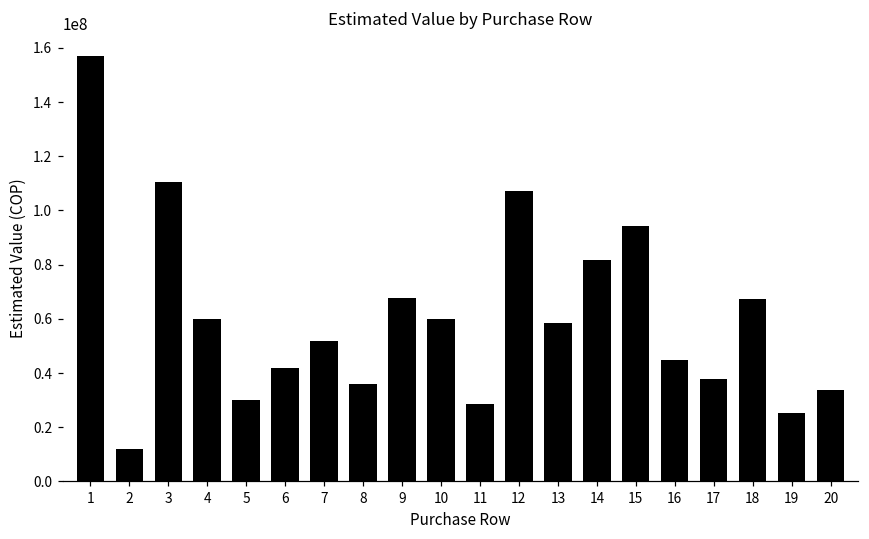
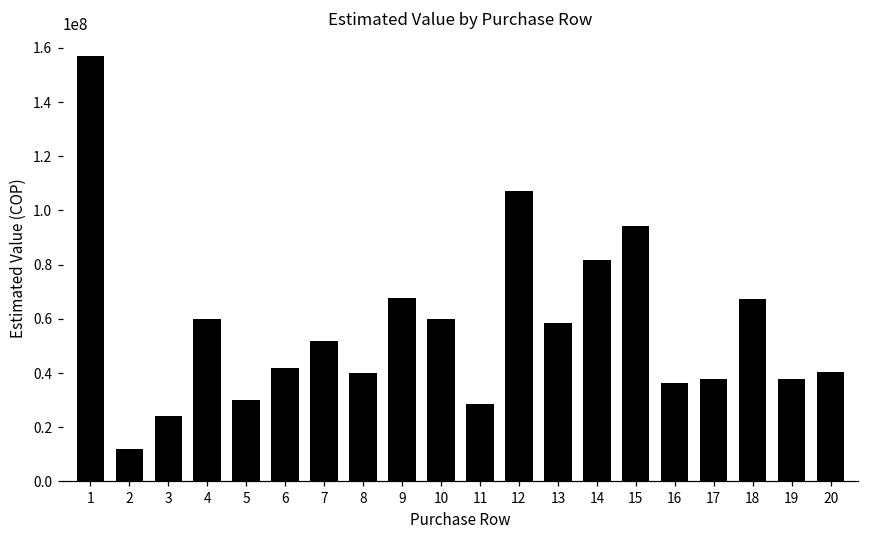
3: 110000000 -> 24000000
8: 36000000 -> 40000000
16: 45000000 -> 36000000
19: 25000000 -> 38000000
20: 34000000 -> 40000000
